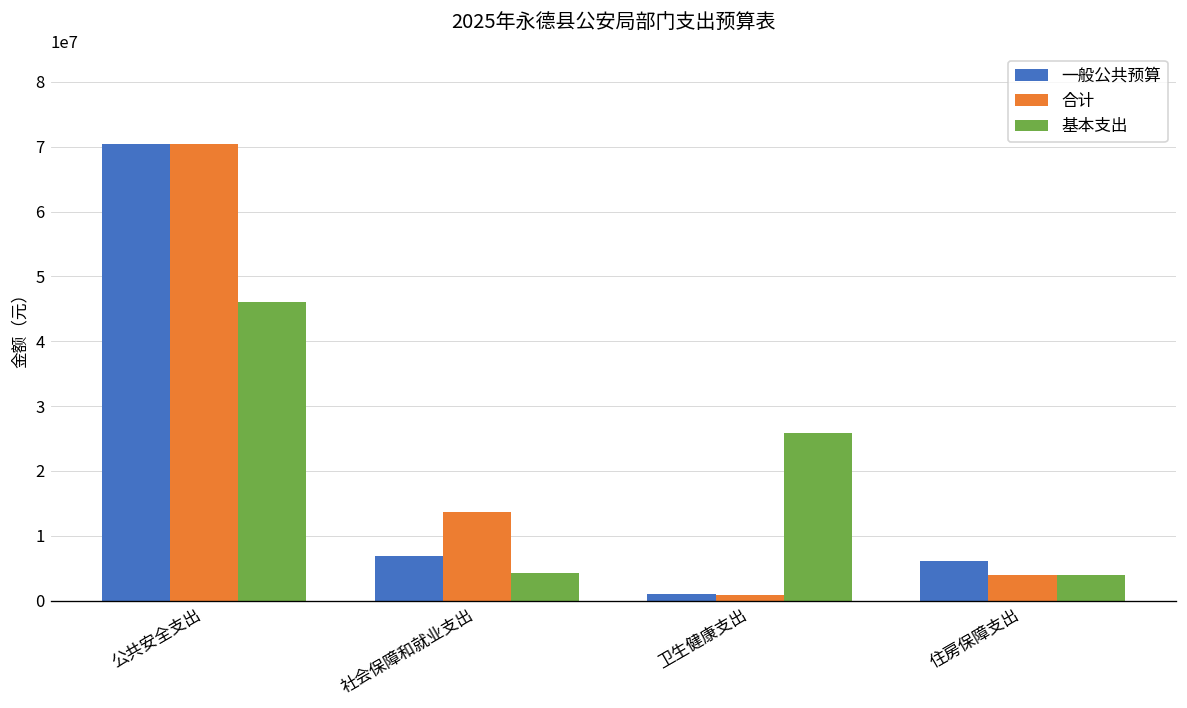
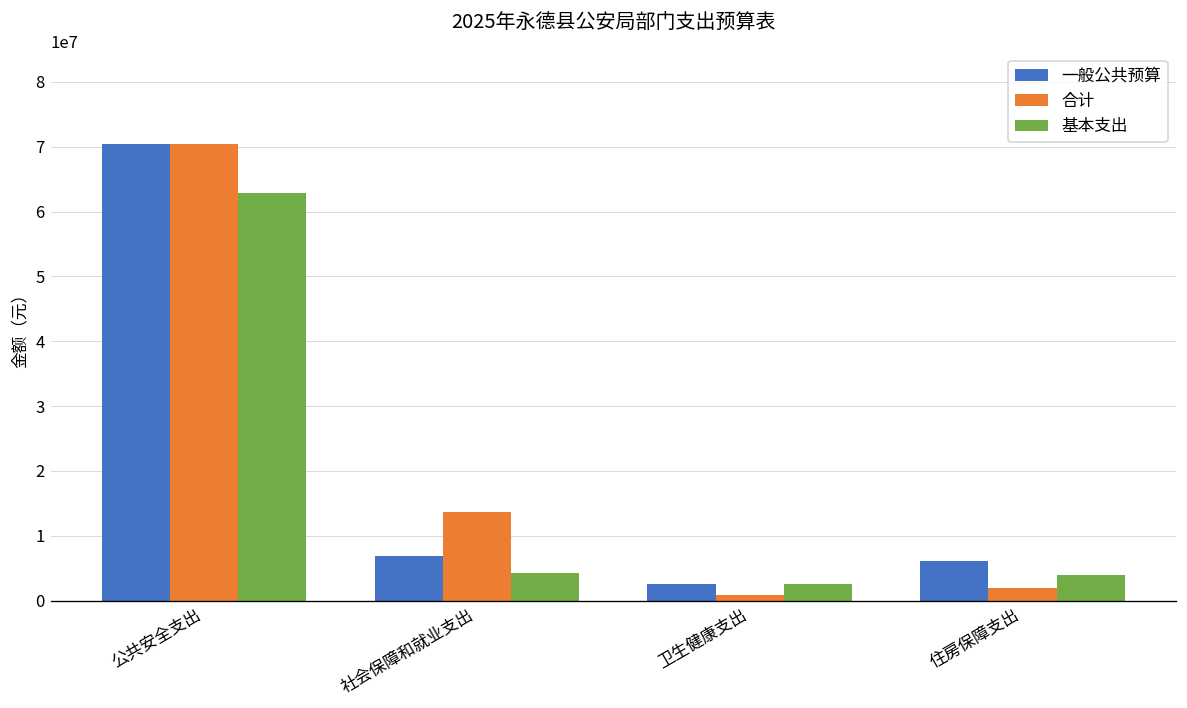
基本支出, 公共安全支出: 46000000 -> 63000000
一般公共预算, 卫生健康支出: 1000000 -> 3000000
基本支出, 卫生健康支出: 26000000 -> 3000000
合计, 住房保障支出: 4000000 -> 2000000
